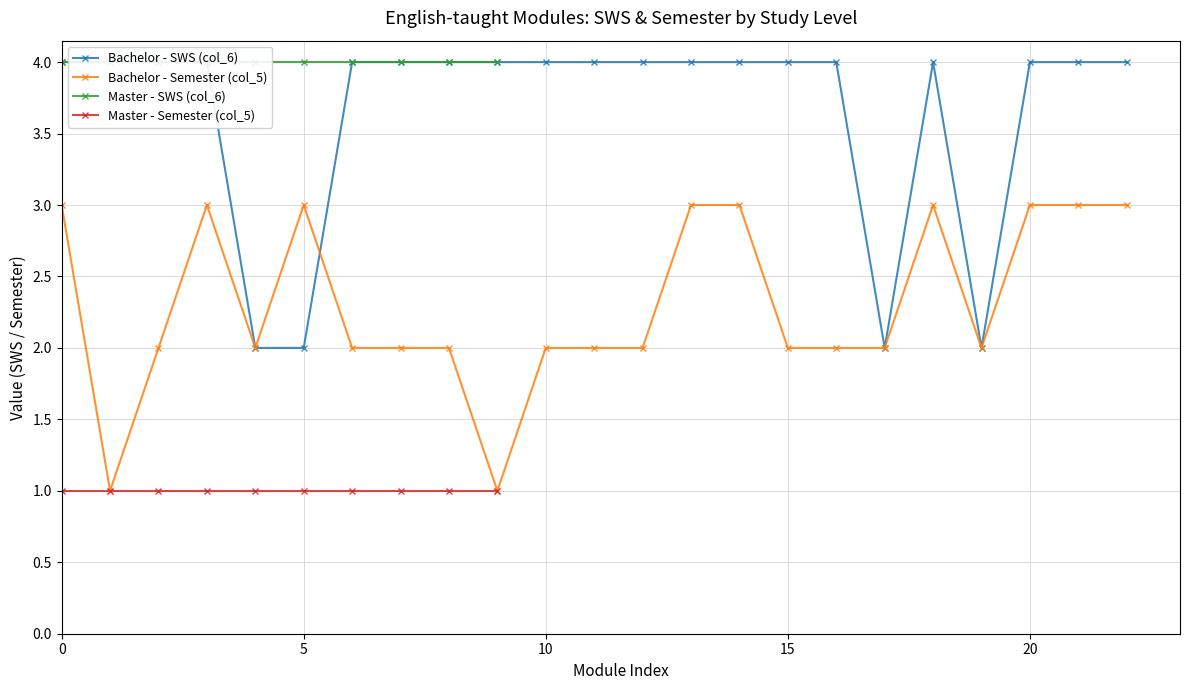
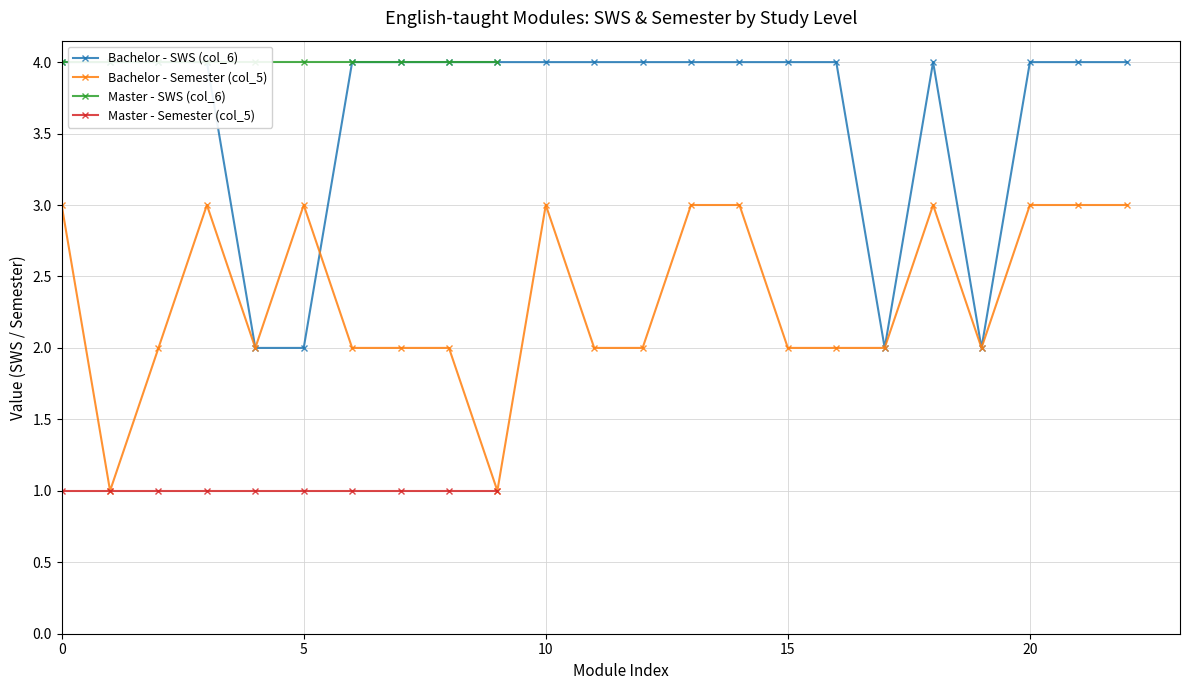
Bachelor - Semester (col_5), 10: 2 -> 3
